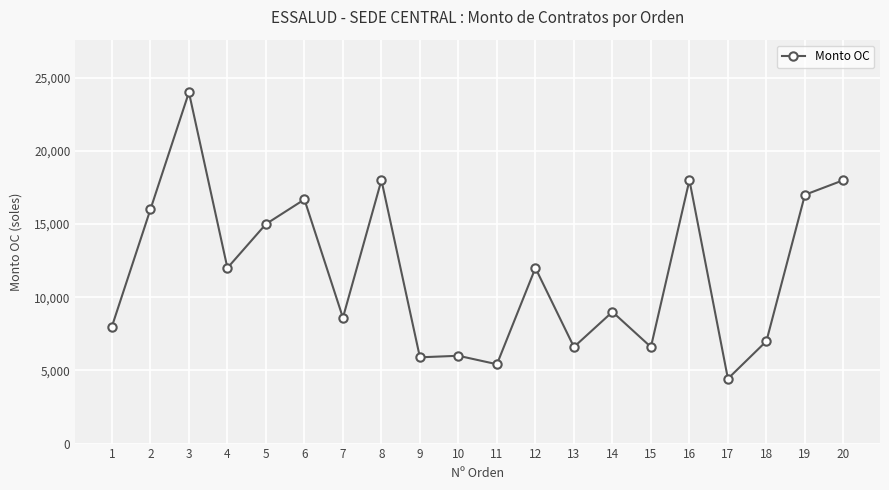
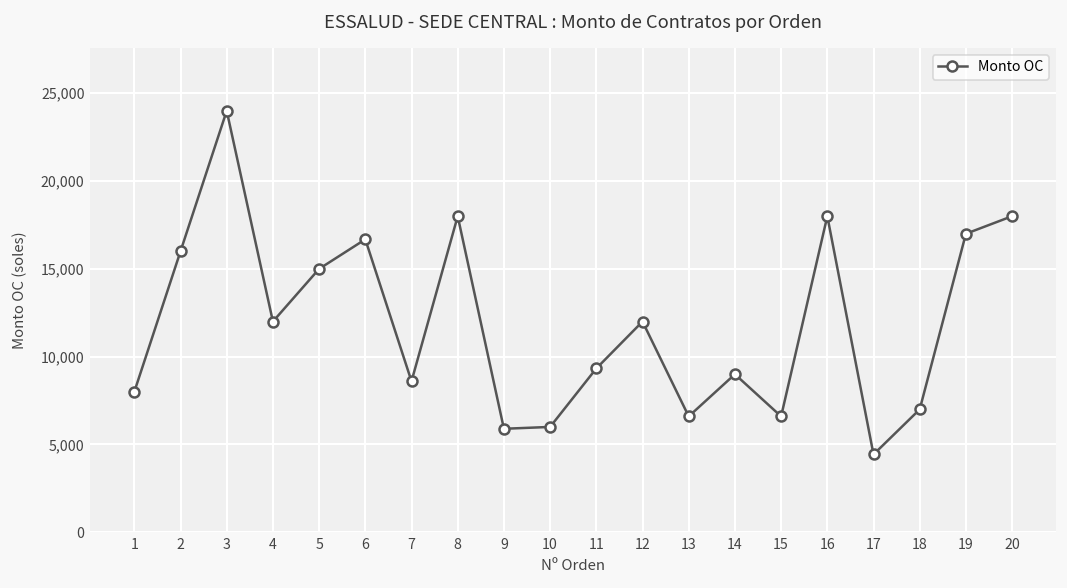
11: 5,400 -> 9,300
